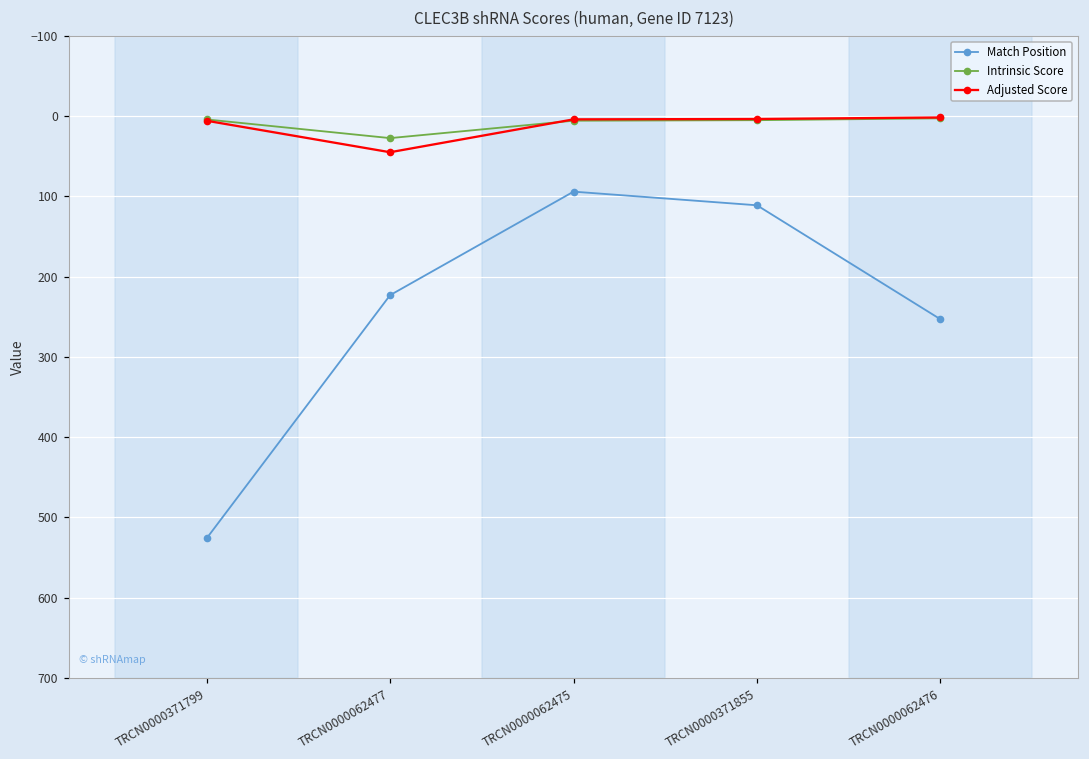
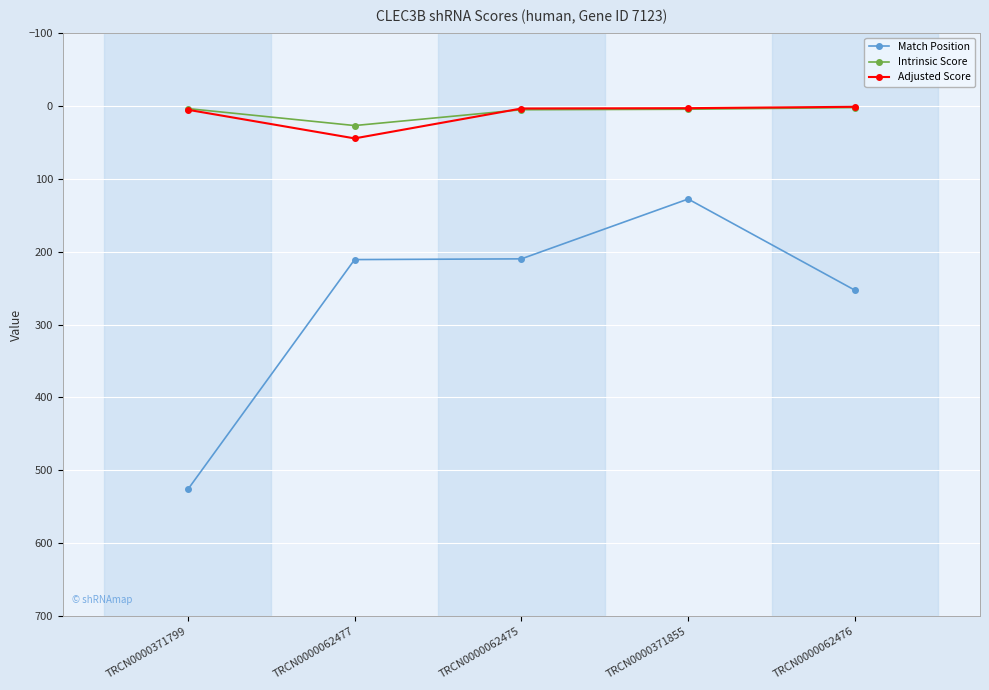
Match Position, TRCN0000062477: 220 -> 210
Match Position, TRCN0000062475: 90 -> 210
Match Position, TRCN0000371855: 110 -> 130
